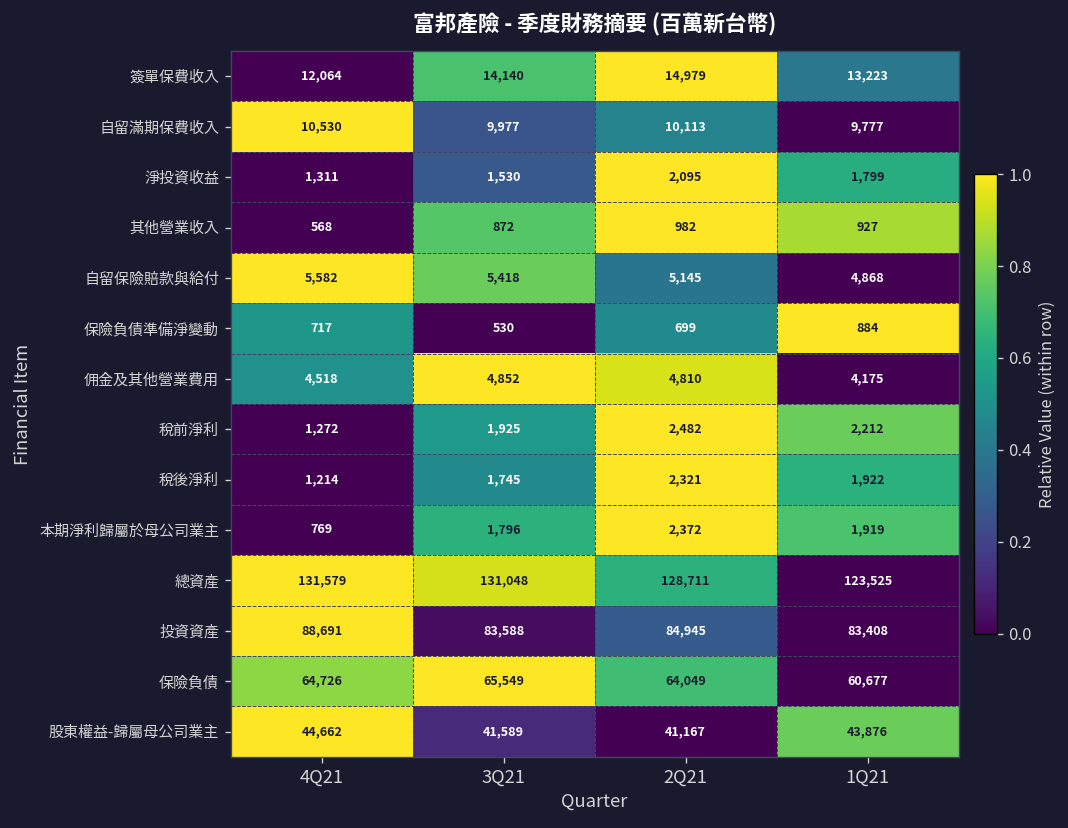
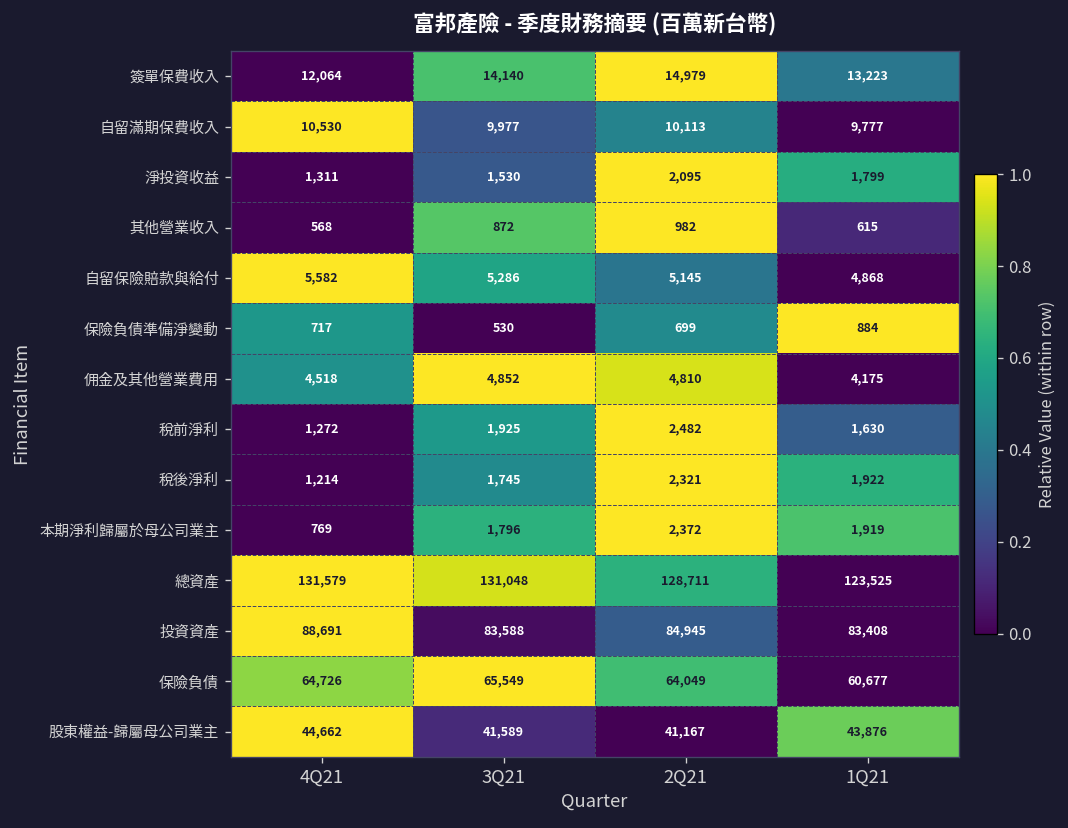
其他營業收入, 1Q21: 927 -> 615
自留保險賠款與給付, 3Q21: 5,418 -> 5,286
稅前淨利, 1Q21: 2,212 -> 1,630
